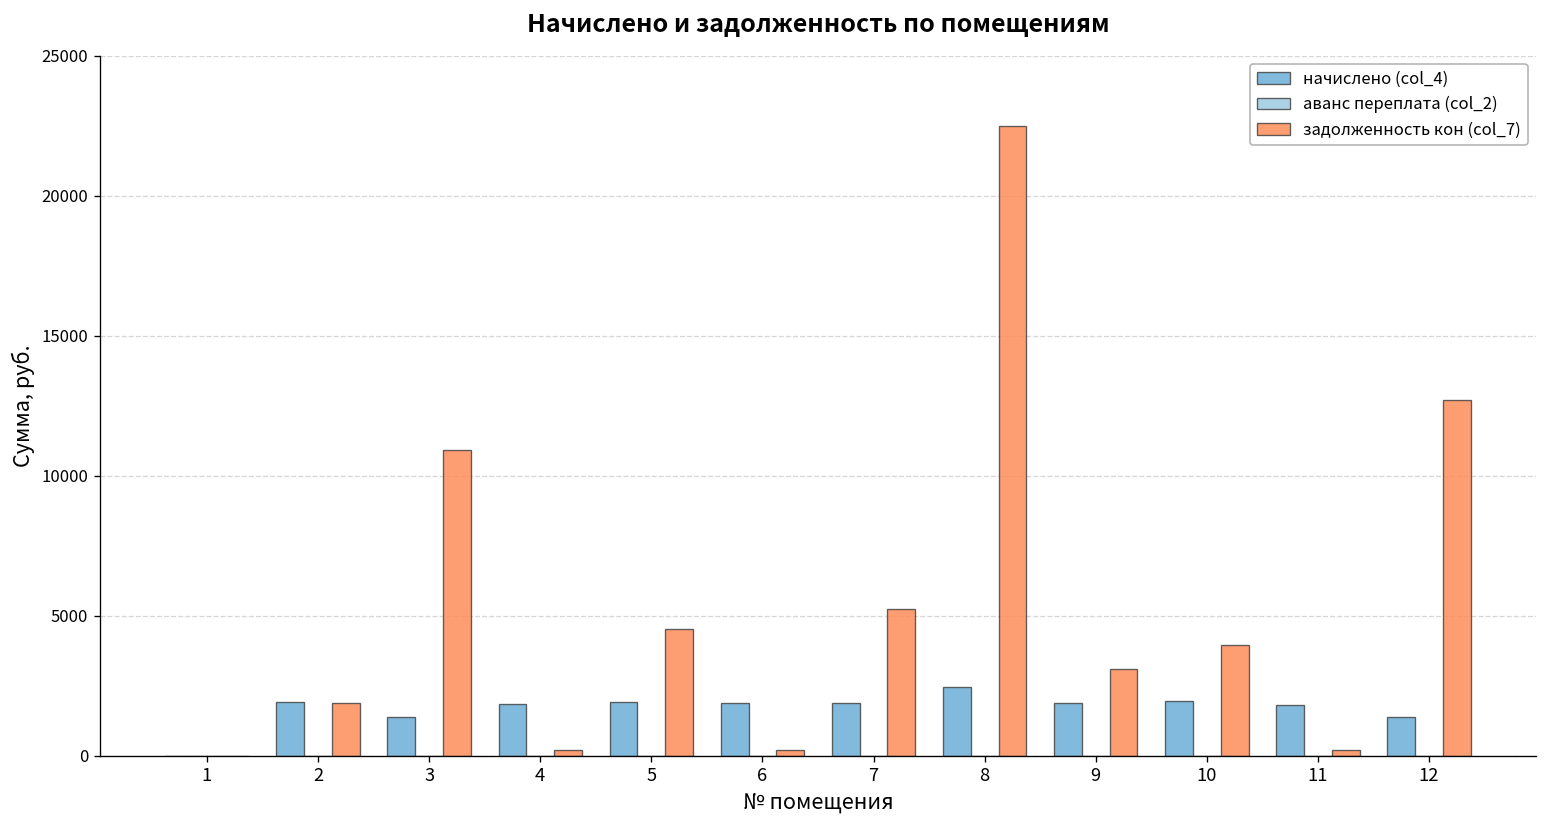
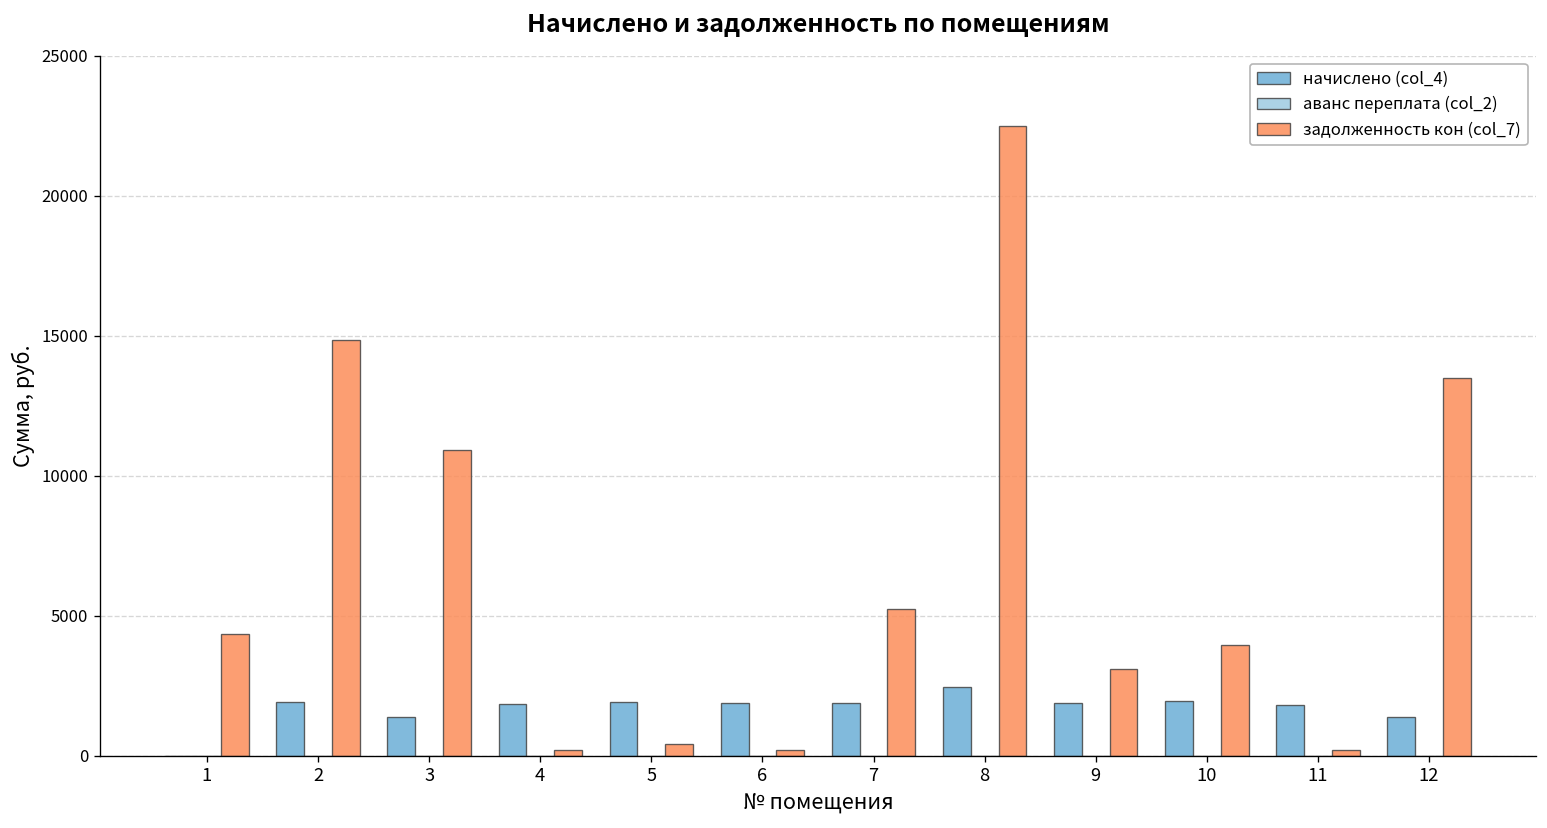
задолженность кон (col_7), 1: 0 -> 4400
задолженность кон (col_7), 2: 1900 -> 14800
задолженность кон (col_7), 5: 4500 -> 400
задолженность кон (col_7), 12: 12700 -> 13500
